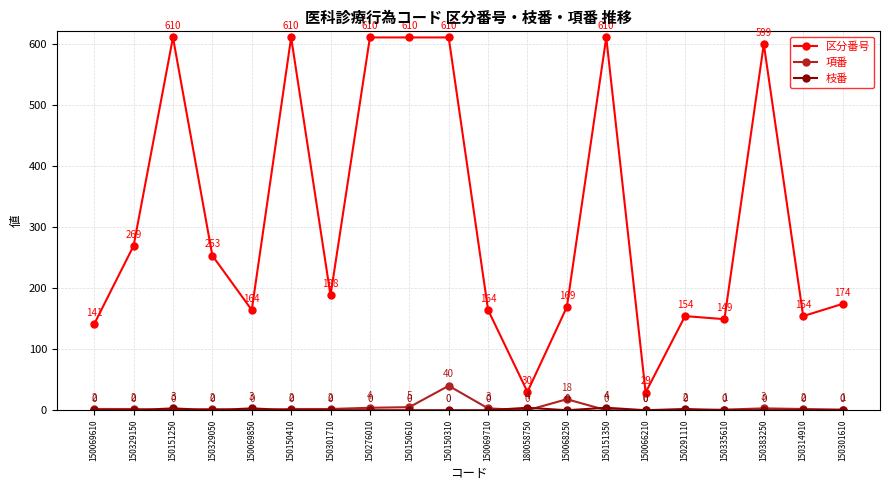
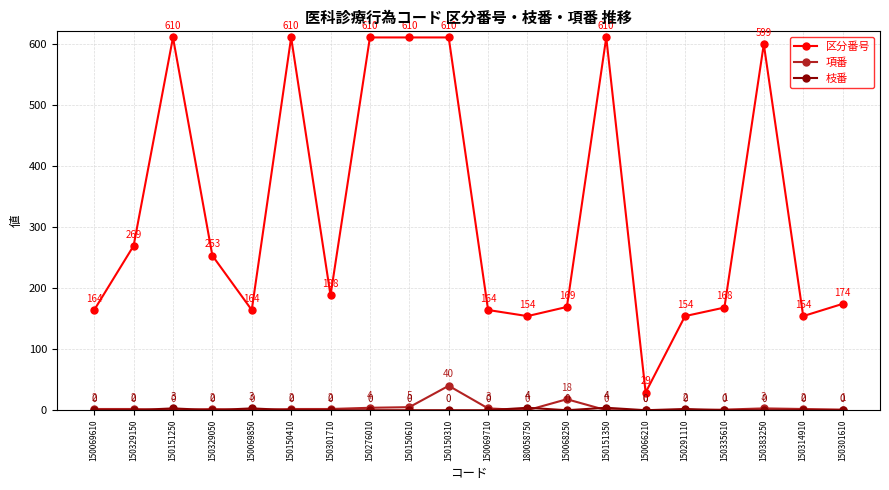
区分番号, 150069610: 141 -> 164
区分番号, 180058750: 30 -> 154
区分番号, 150335610: 149 -> 168
